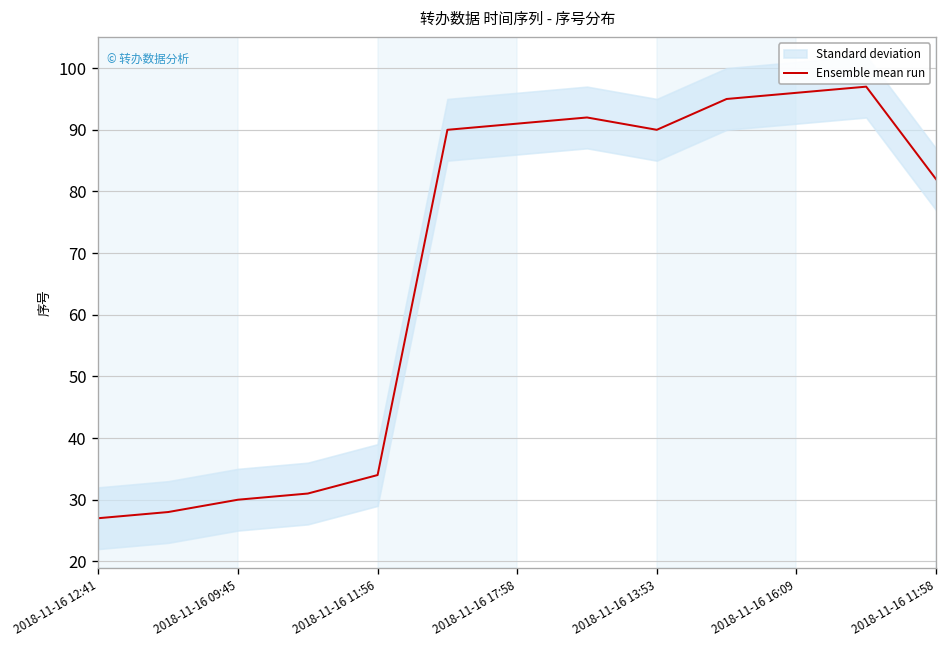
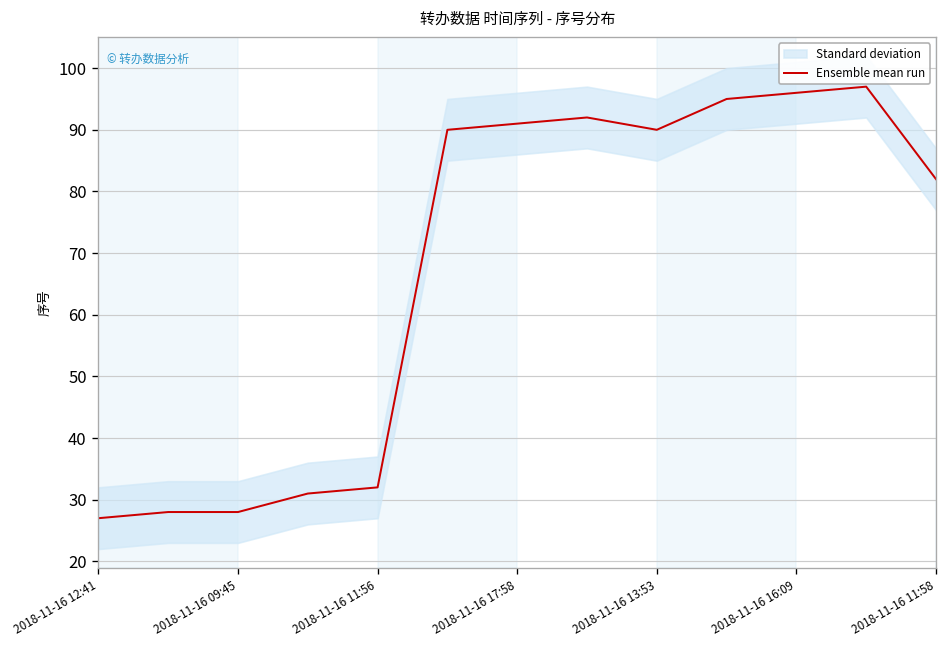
Ensemble mean run, 2018-11-16 09:45: 30 -> 28
Ensemble mean run, 2018-11-16 11:56: 34 -> 32
